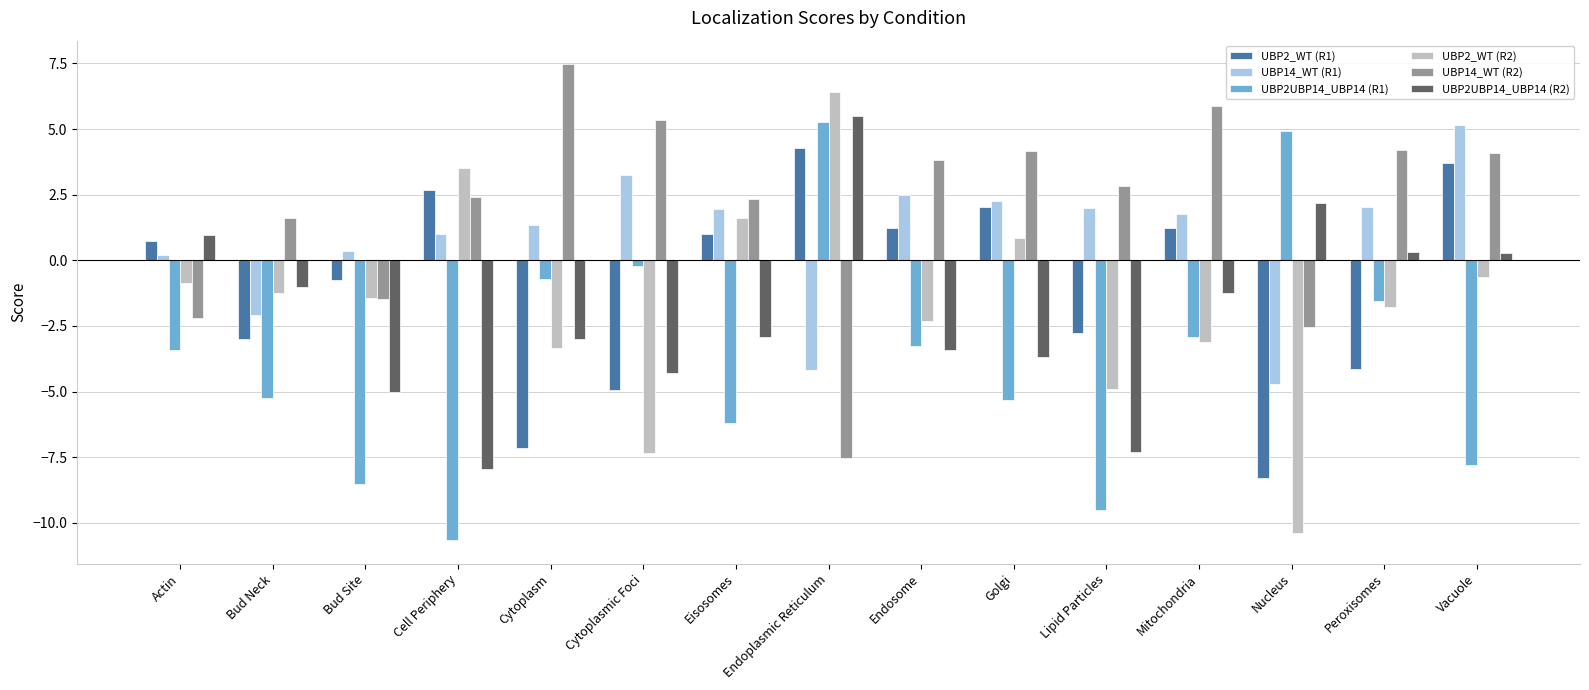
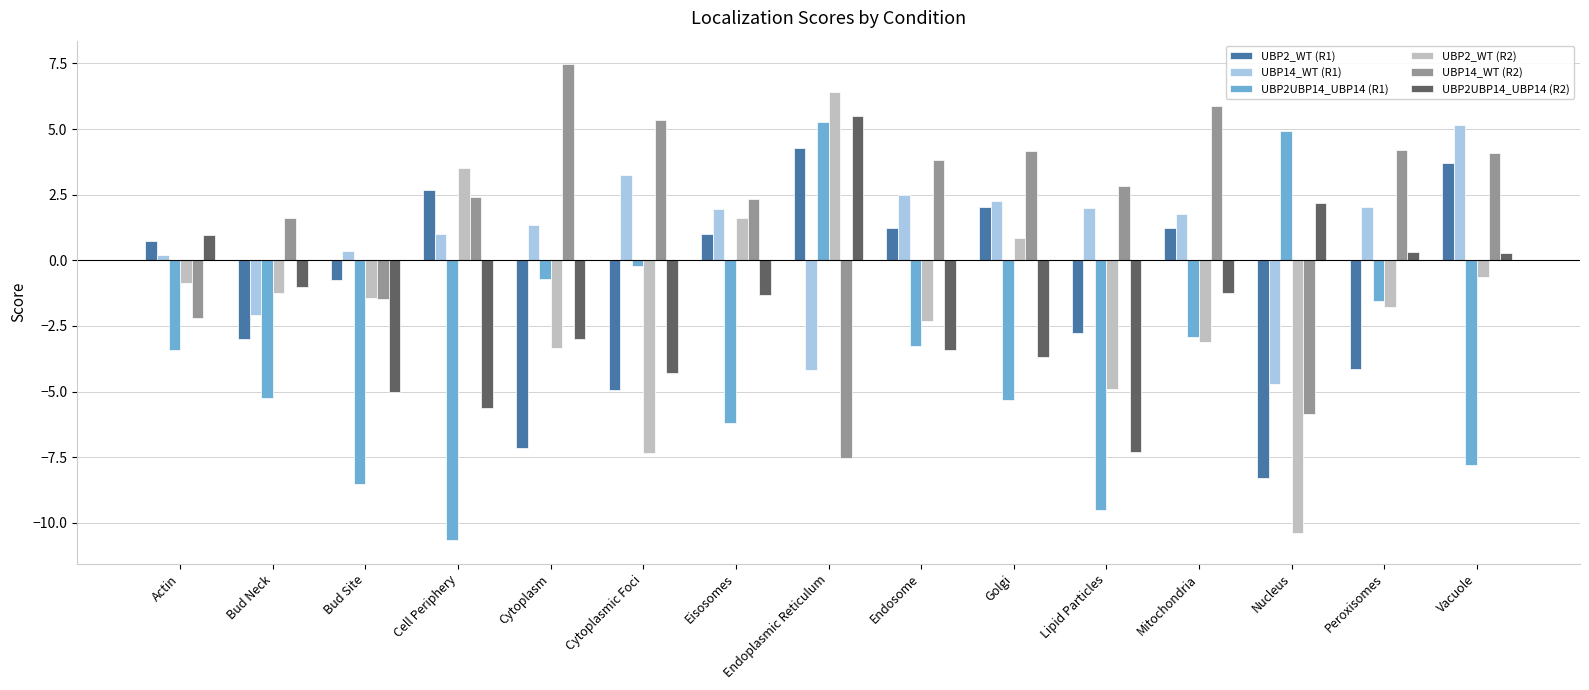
UBP2UBP14_UBP14 (R2), Cell Periphery: -8.0 -> -5.6
UBP2UBP14_UBP14 (R2), Eisosomes: -2.9 -> -1.3
UBP14_WT (R2), Nucleus: -2.5 -> -5.9
